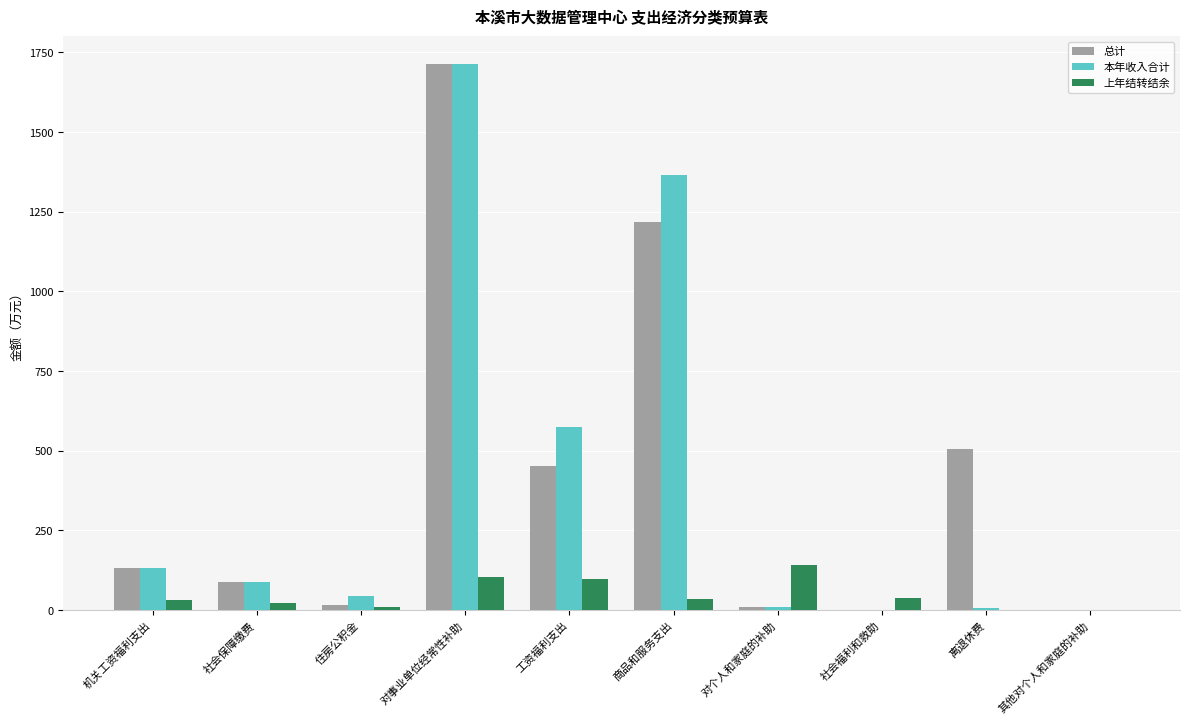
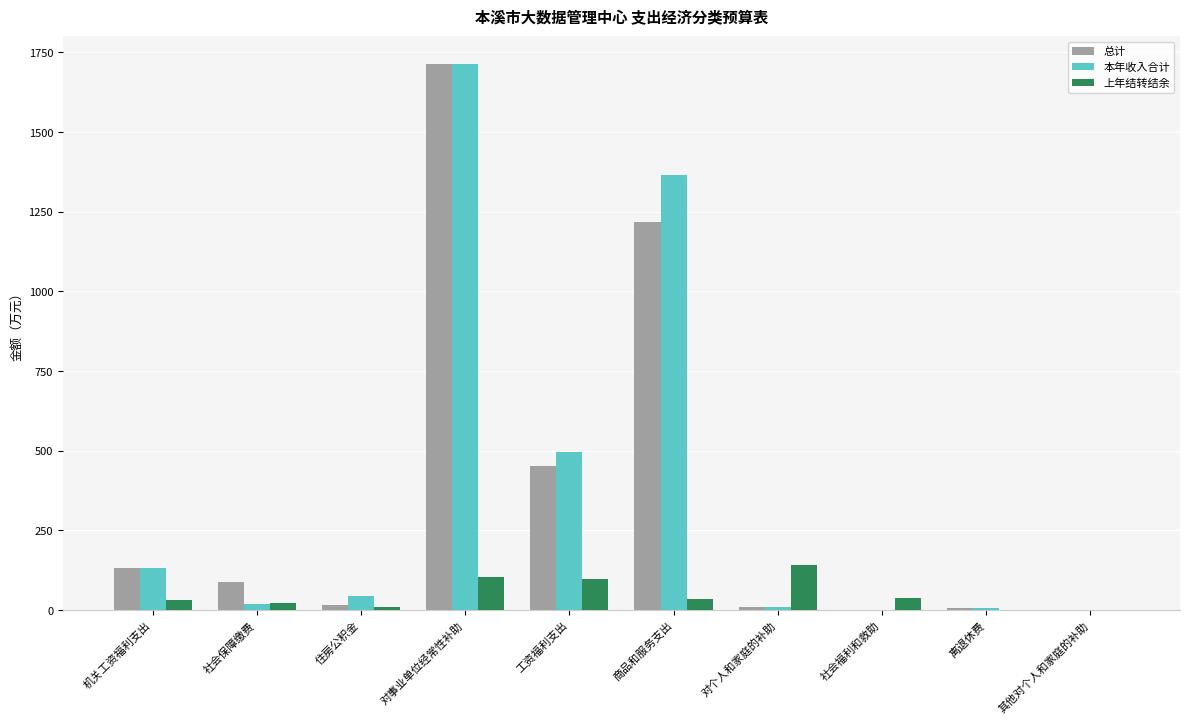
本年收入合计, 社会保障缴费: 90 -> 20
本年收入合计, 工资福利支出: 570 -> 500
总计, 离退休费: 510 -> 10
